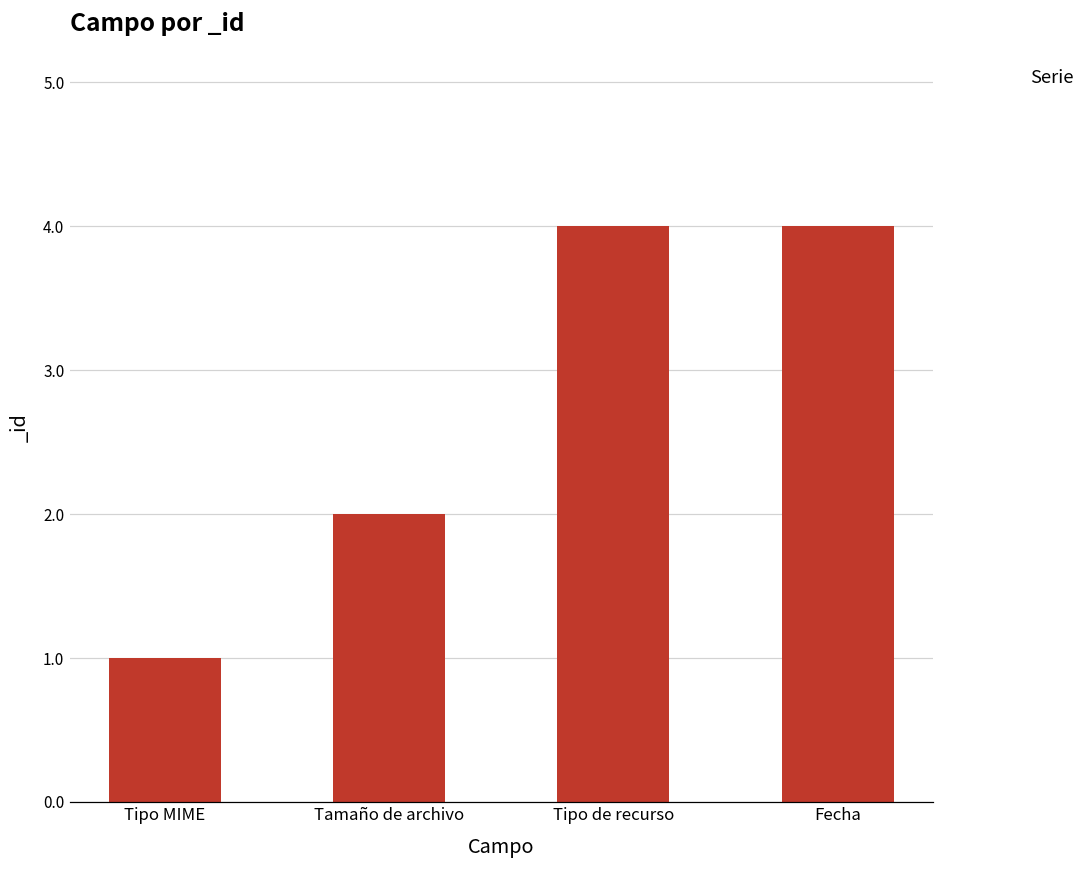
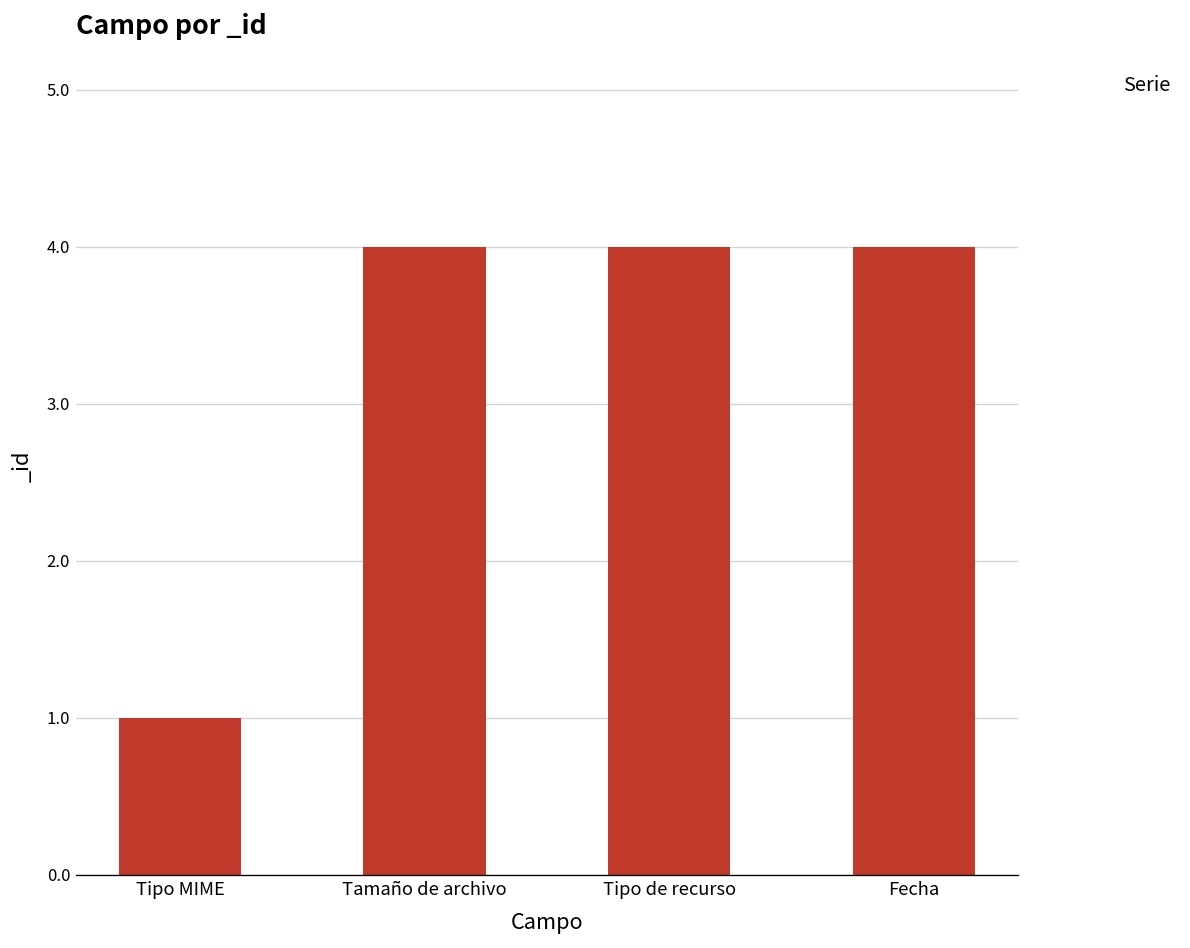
Tamaño de archivo: 2 -> 4
